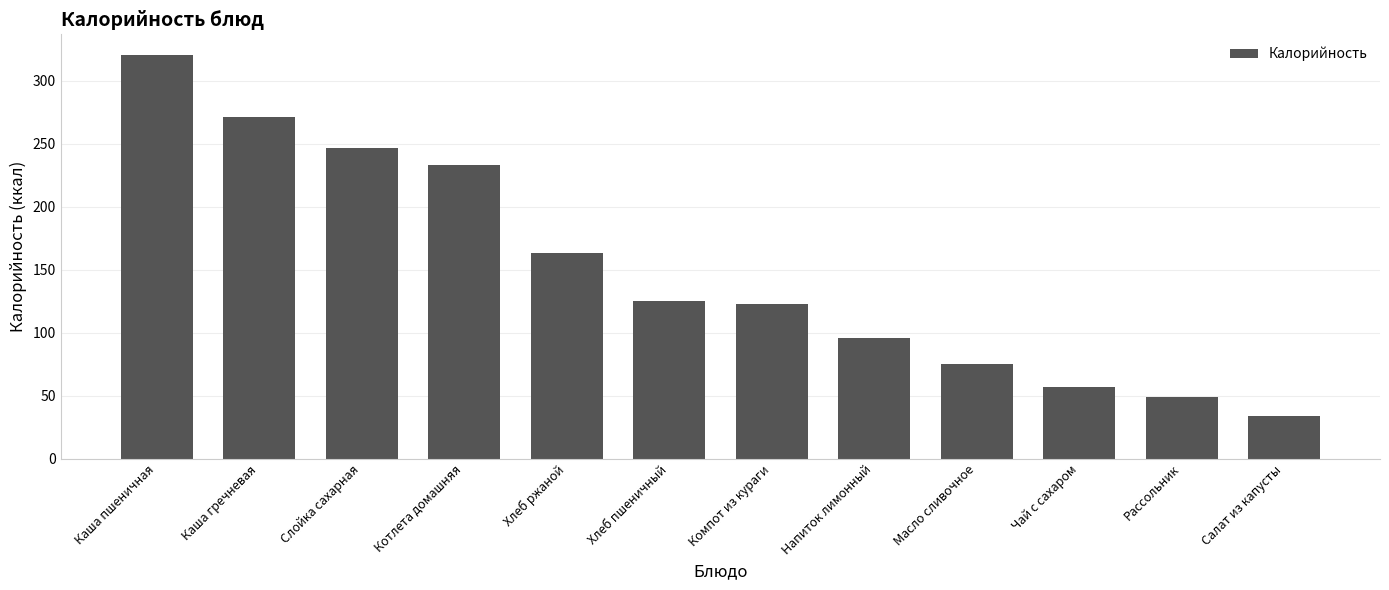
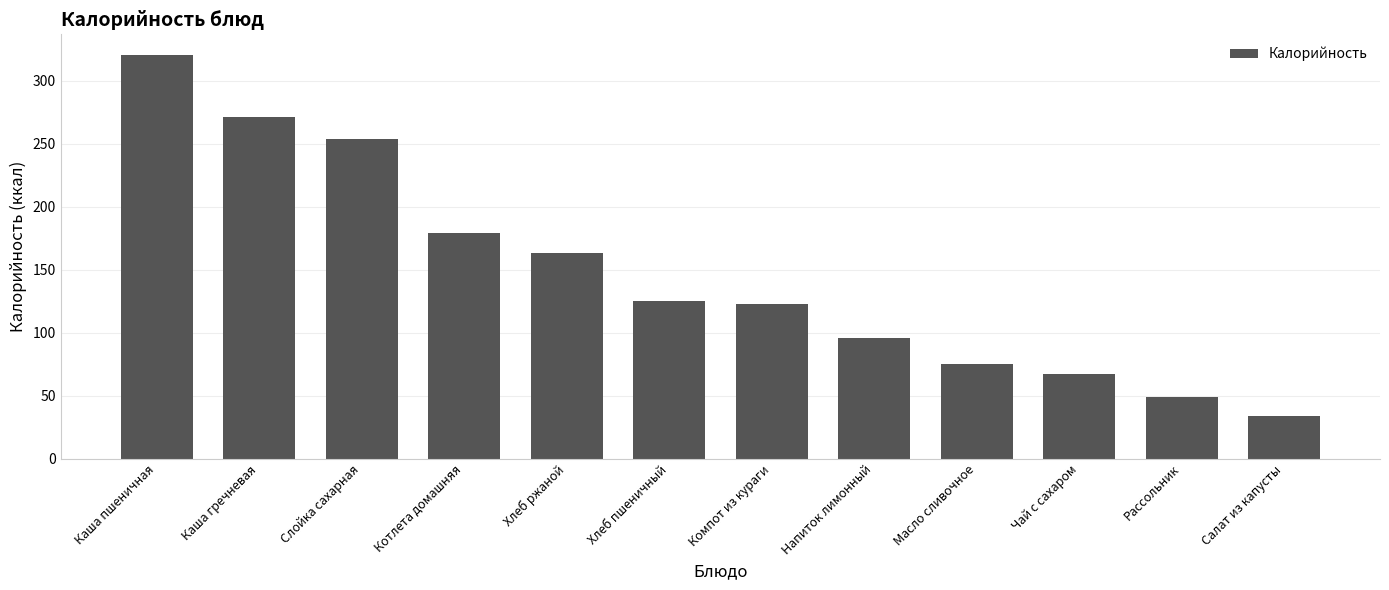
Слойка сахарная: 247 -> 254
Котлета домашняя: 233 -> 179
Чай с сахаром: 57 -> 67
